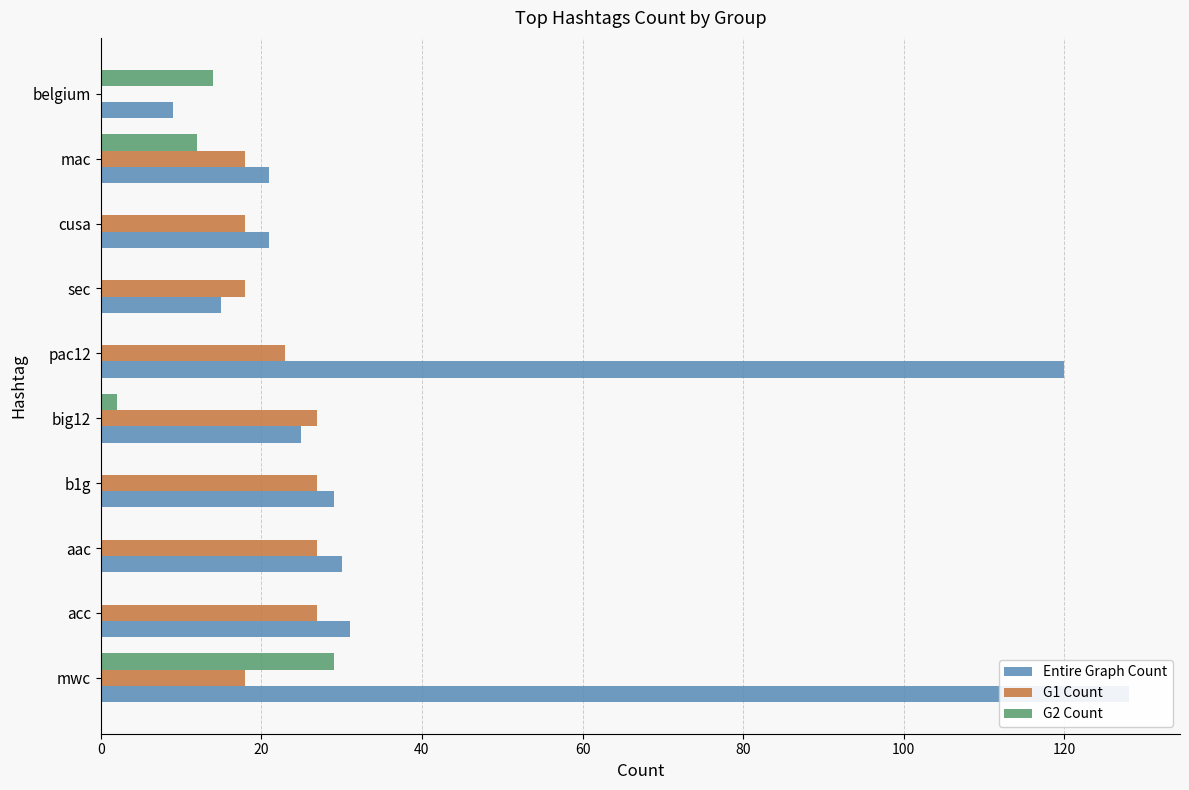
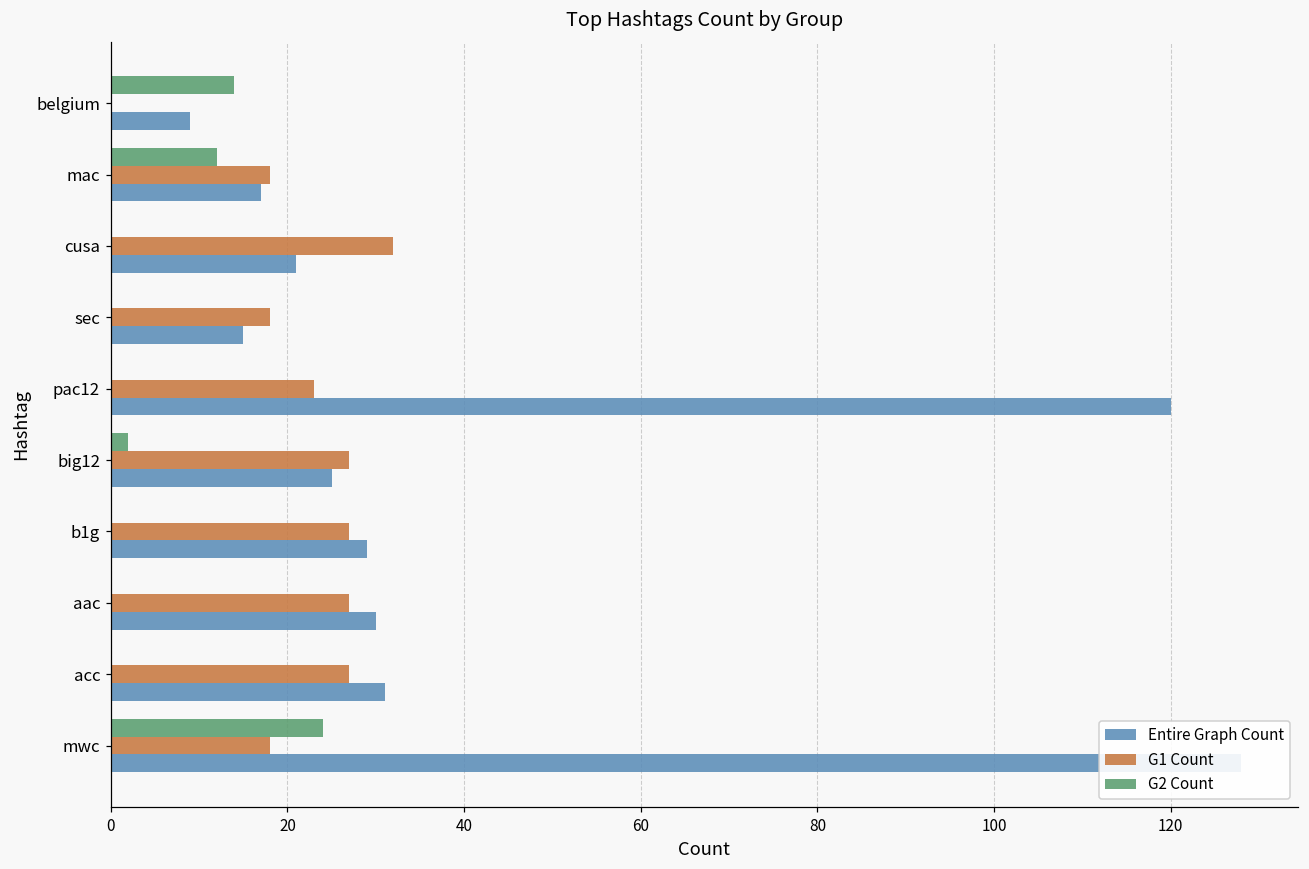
Entire Graph Count, mac: 21 -> 17
G1 Count, cusa: 18 -> 32
G2 Count, mwc: 29 -> 24
